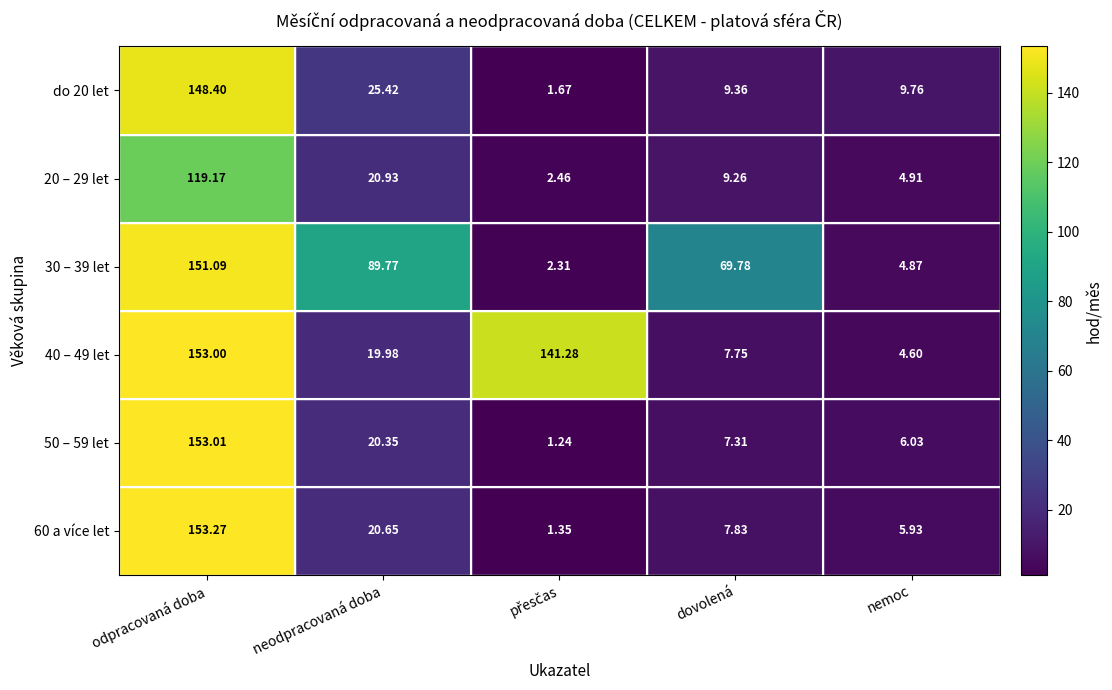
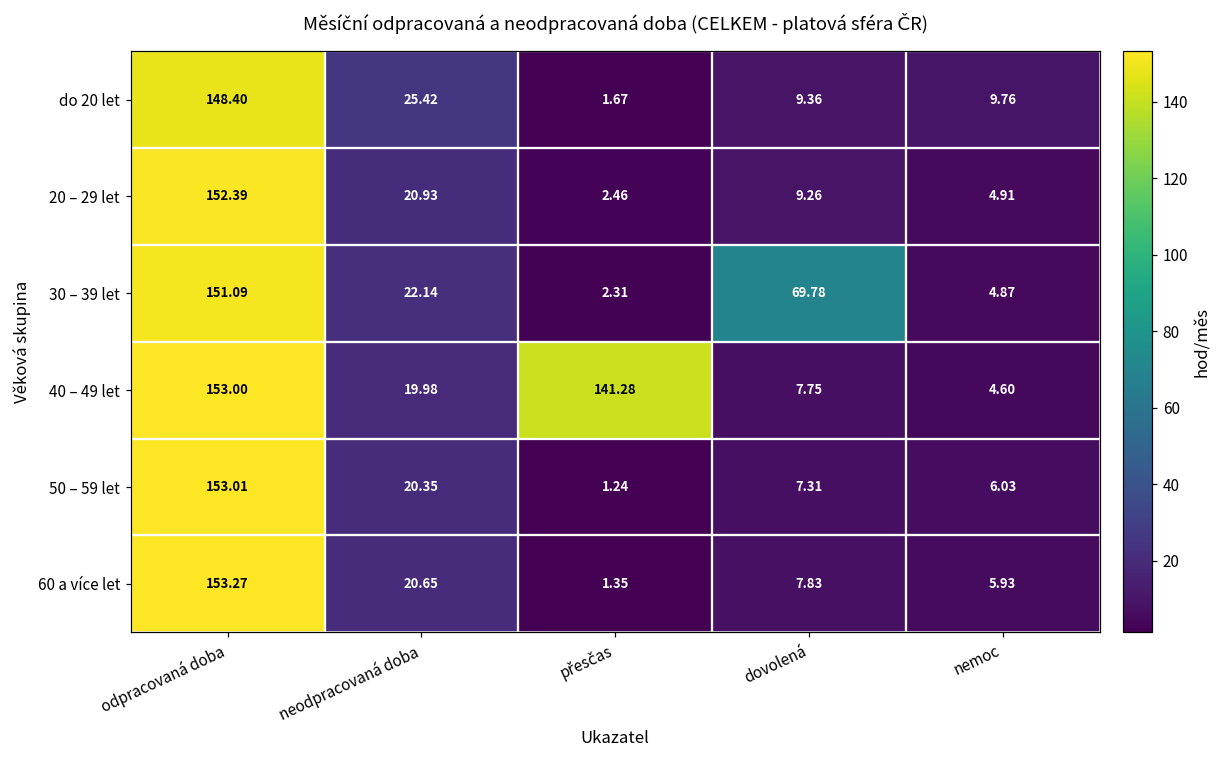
20 – 29 let, odpracovaná doba: 119.17 -> 152.39
30 – 39 let, neodpracovaná doba: 89.77 -> 22.14
